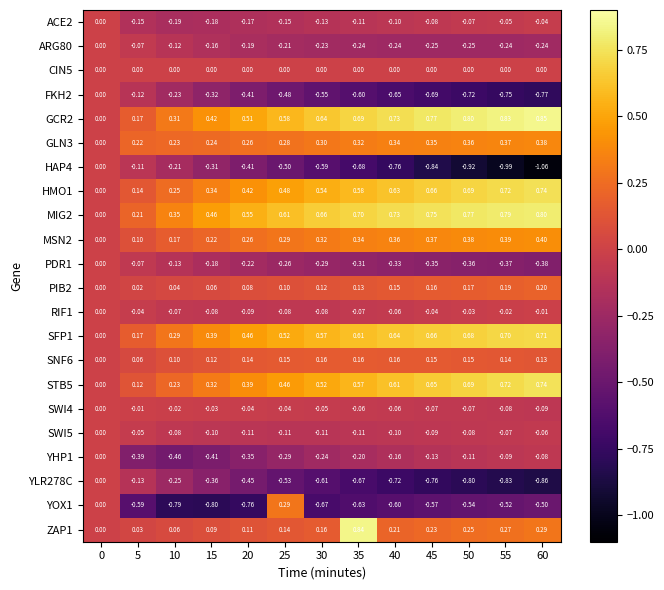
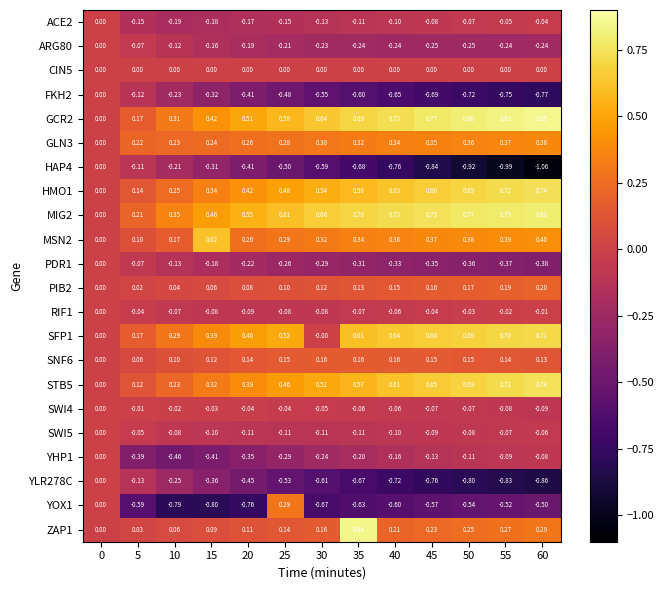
MSN2, 15: 0.22 -> 0.62
SFP1, 30: 0.57 -> -0.00
